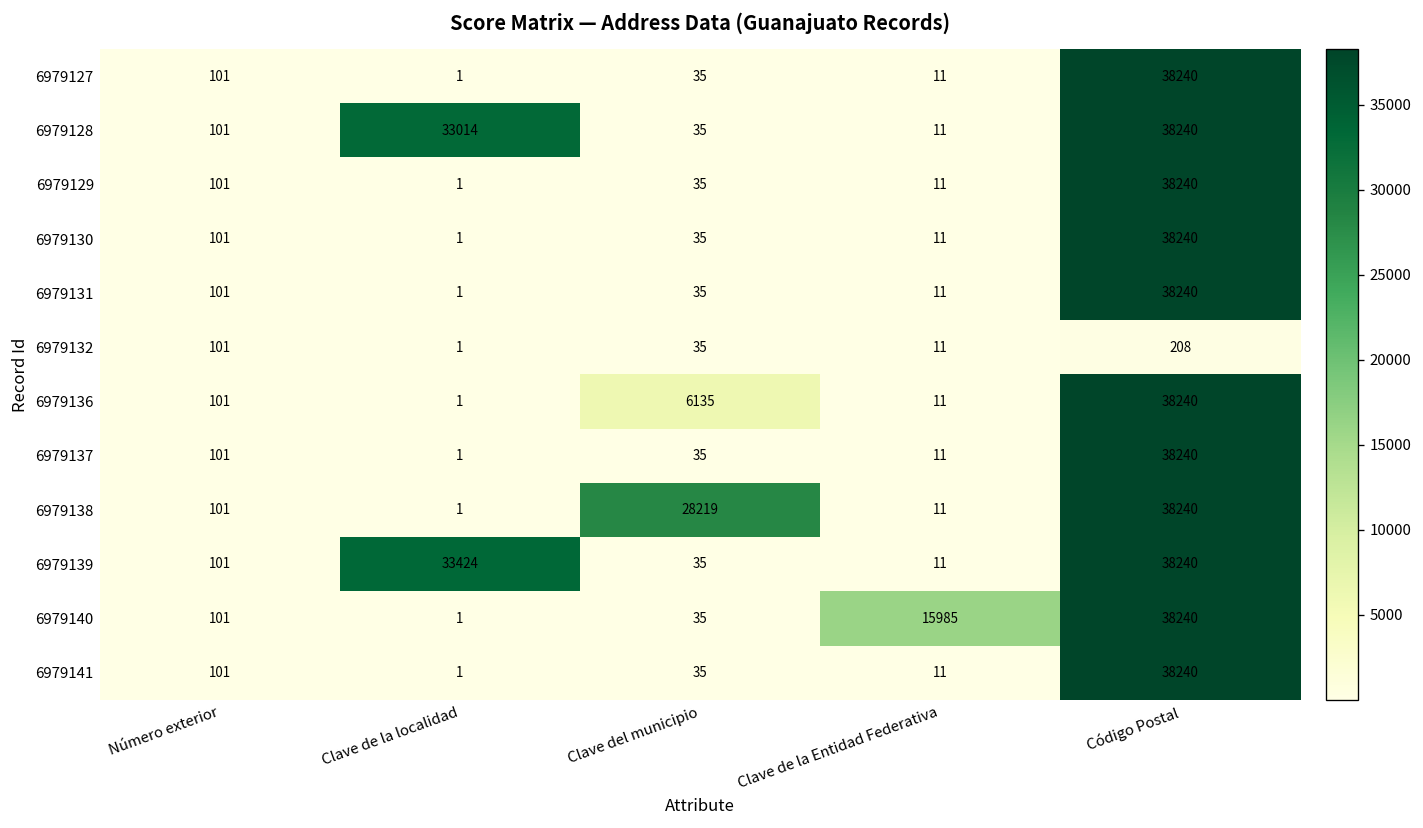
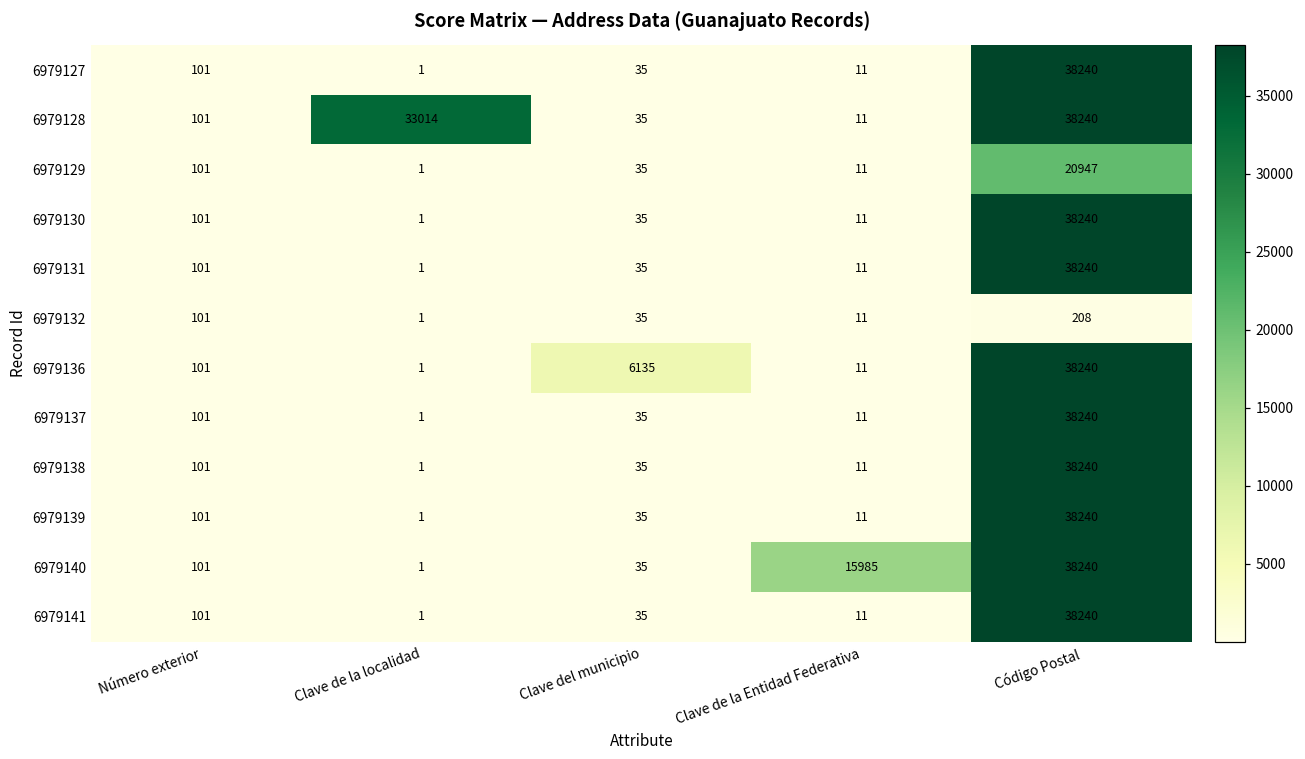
6979129, Código Postal: 38240 -> 20947
6979138, Clave del municipio: 28219 -> 35
6979139, Clave de la localidad: 33424 -> 1
